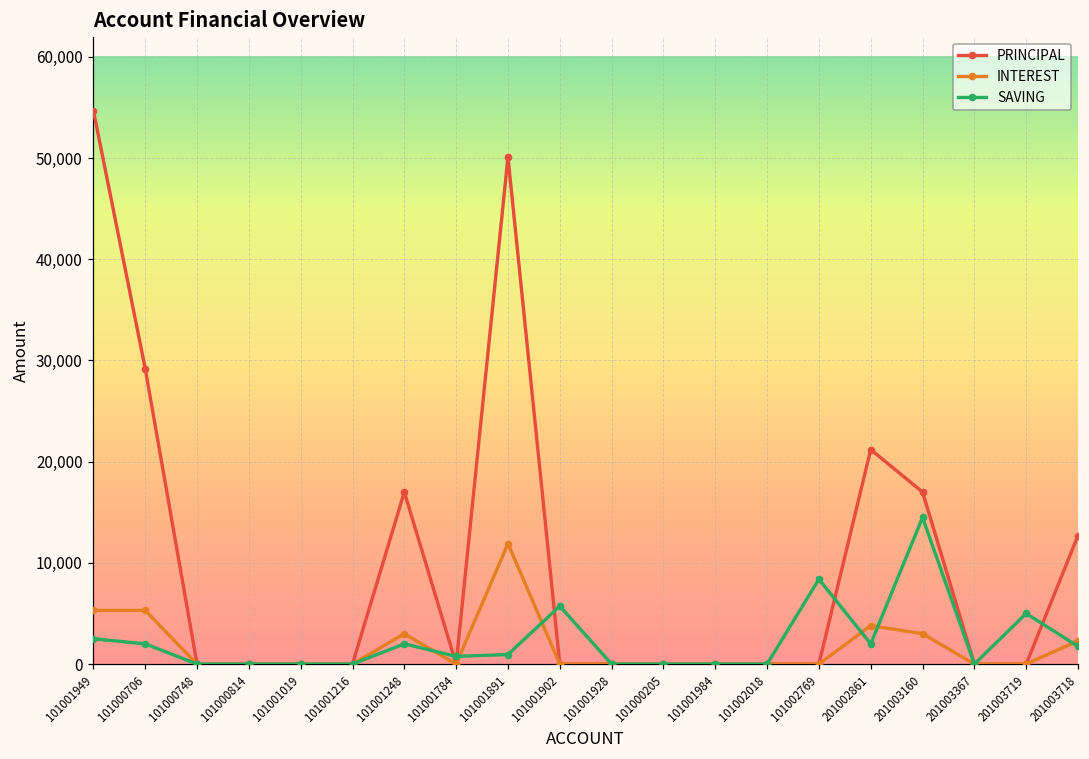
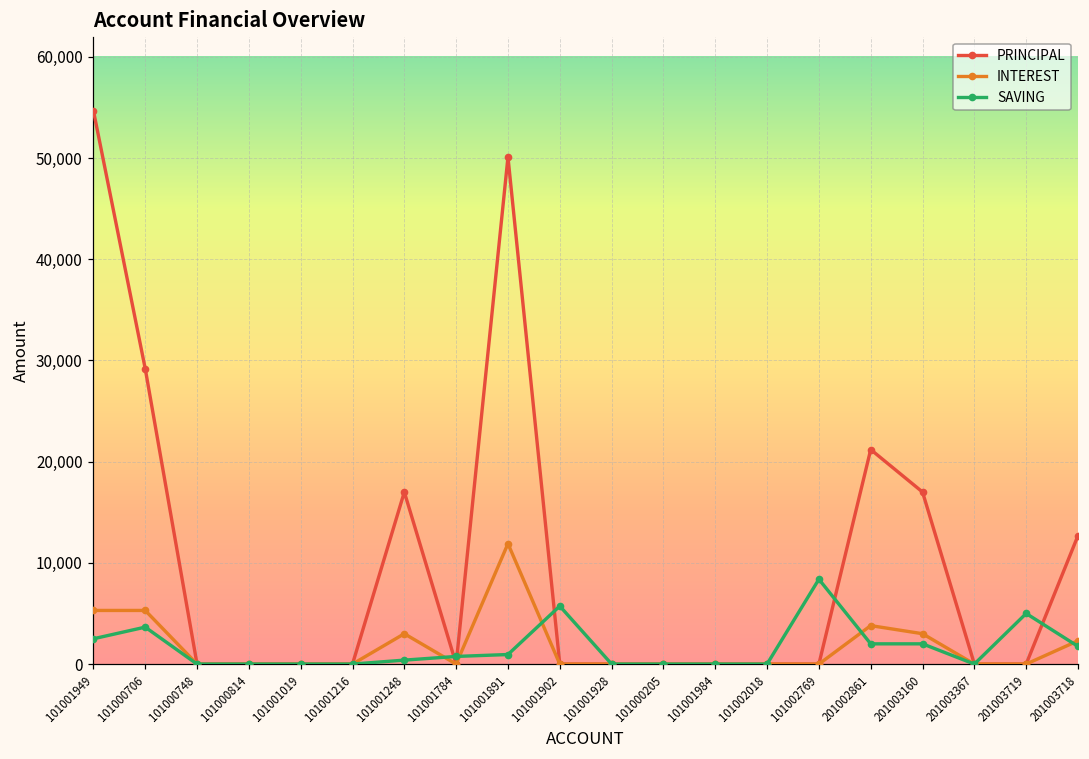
SAVING, 101000706: 2,000 -> 4,000
SAVING, 101001248: 2,000 -> 0
SAVING, 201003160: 14,000 -> 2,000
